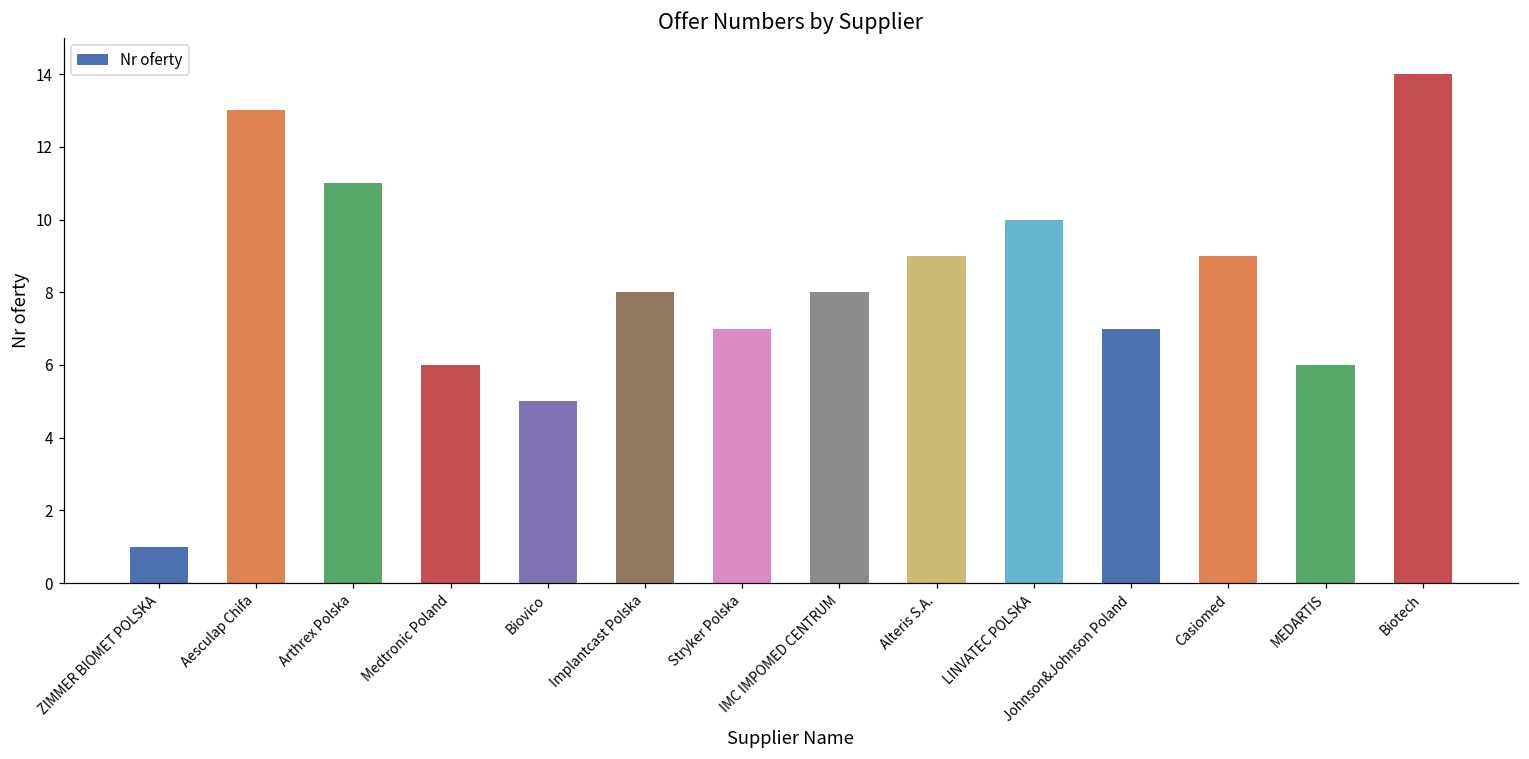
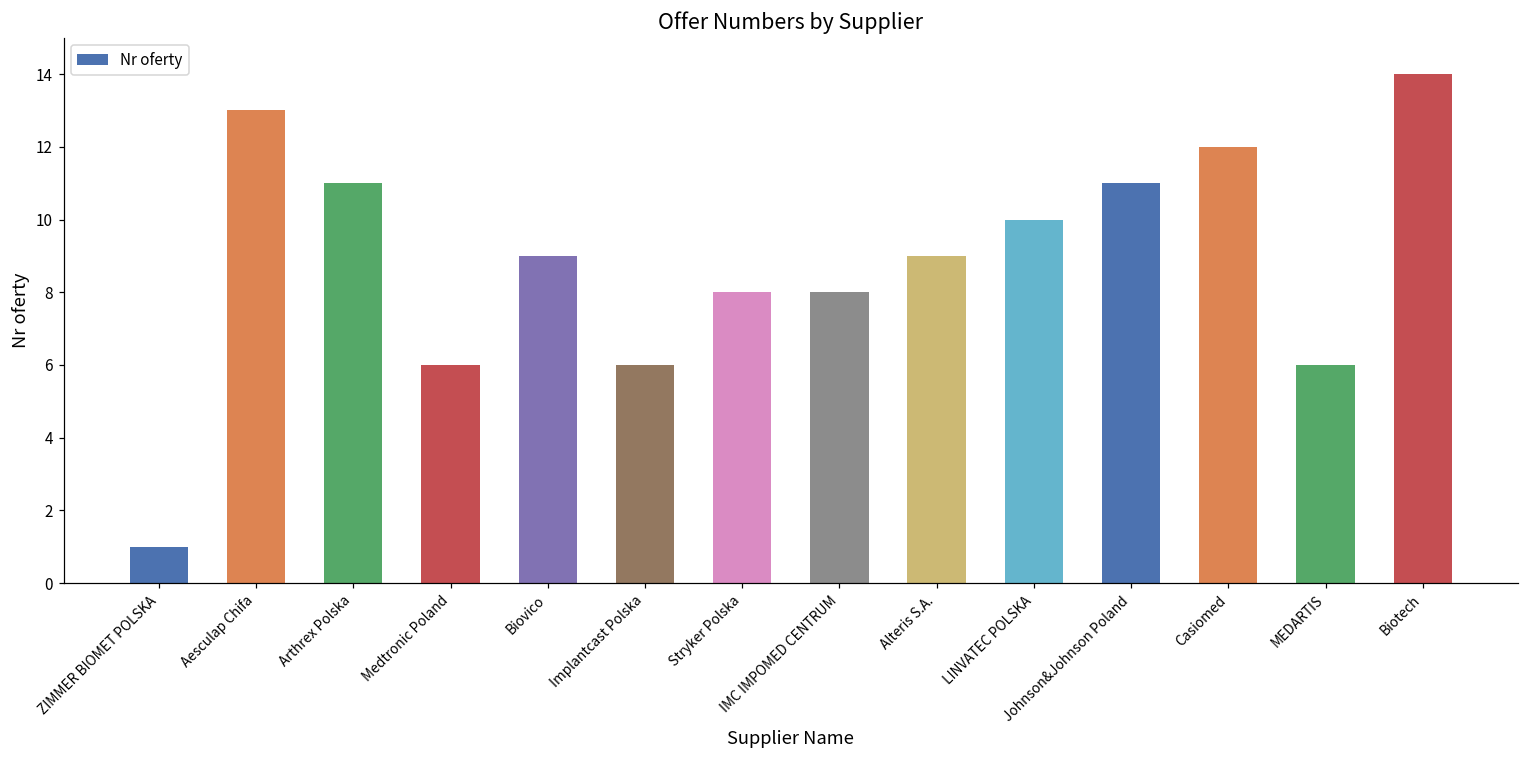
Biovico: 5 -> 9
Implantcast Polska: 8 -> 6
Stryker Polska: 7 -> 8
Johnson&Johnson Poland: 7 -> 11
Casiomed: 9 -> 12
